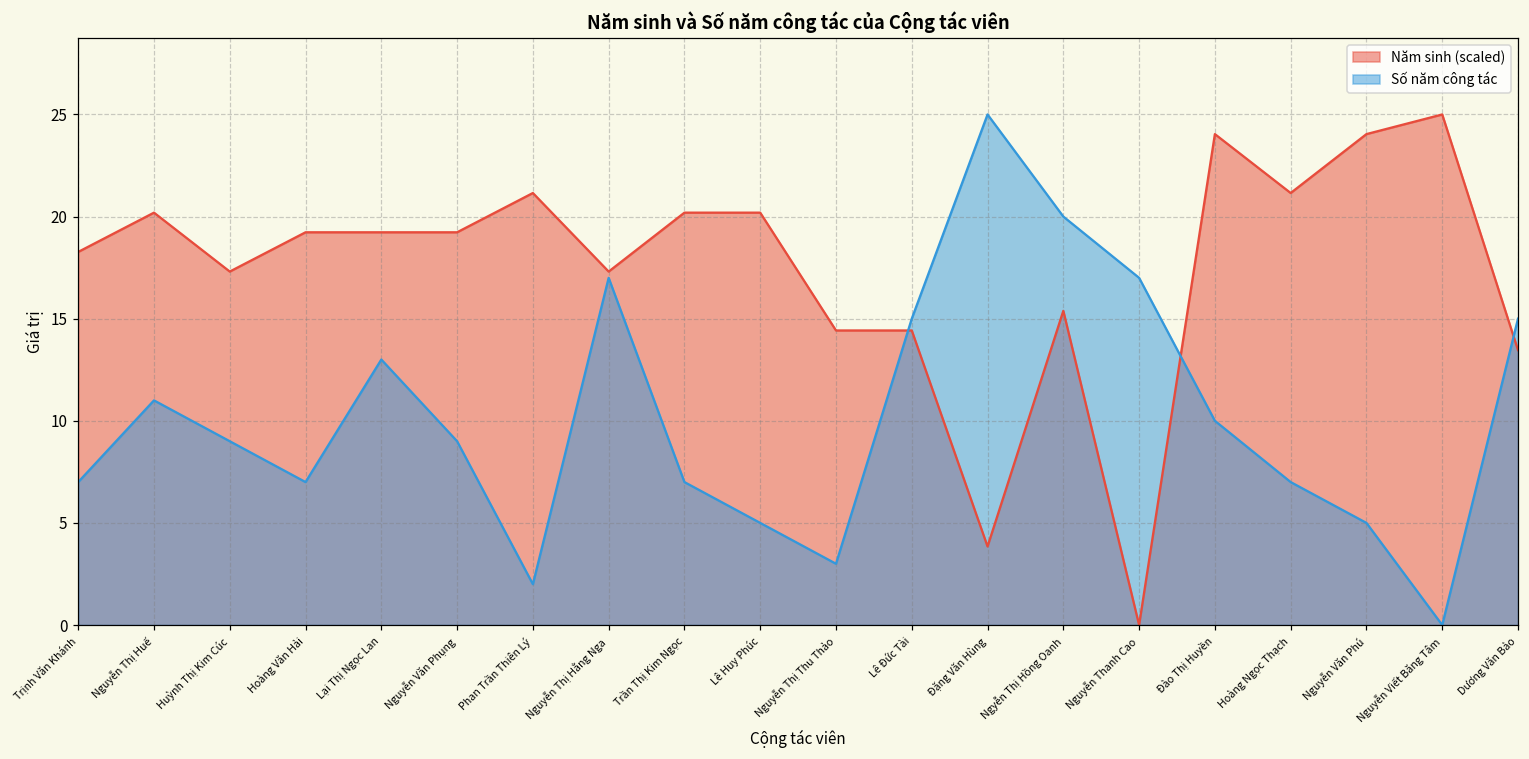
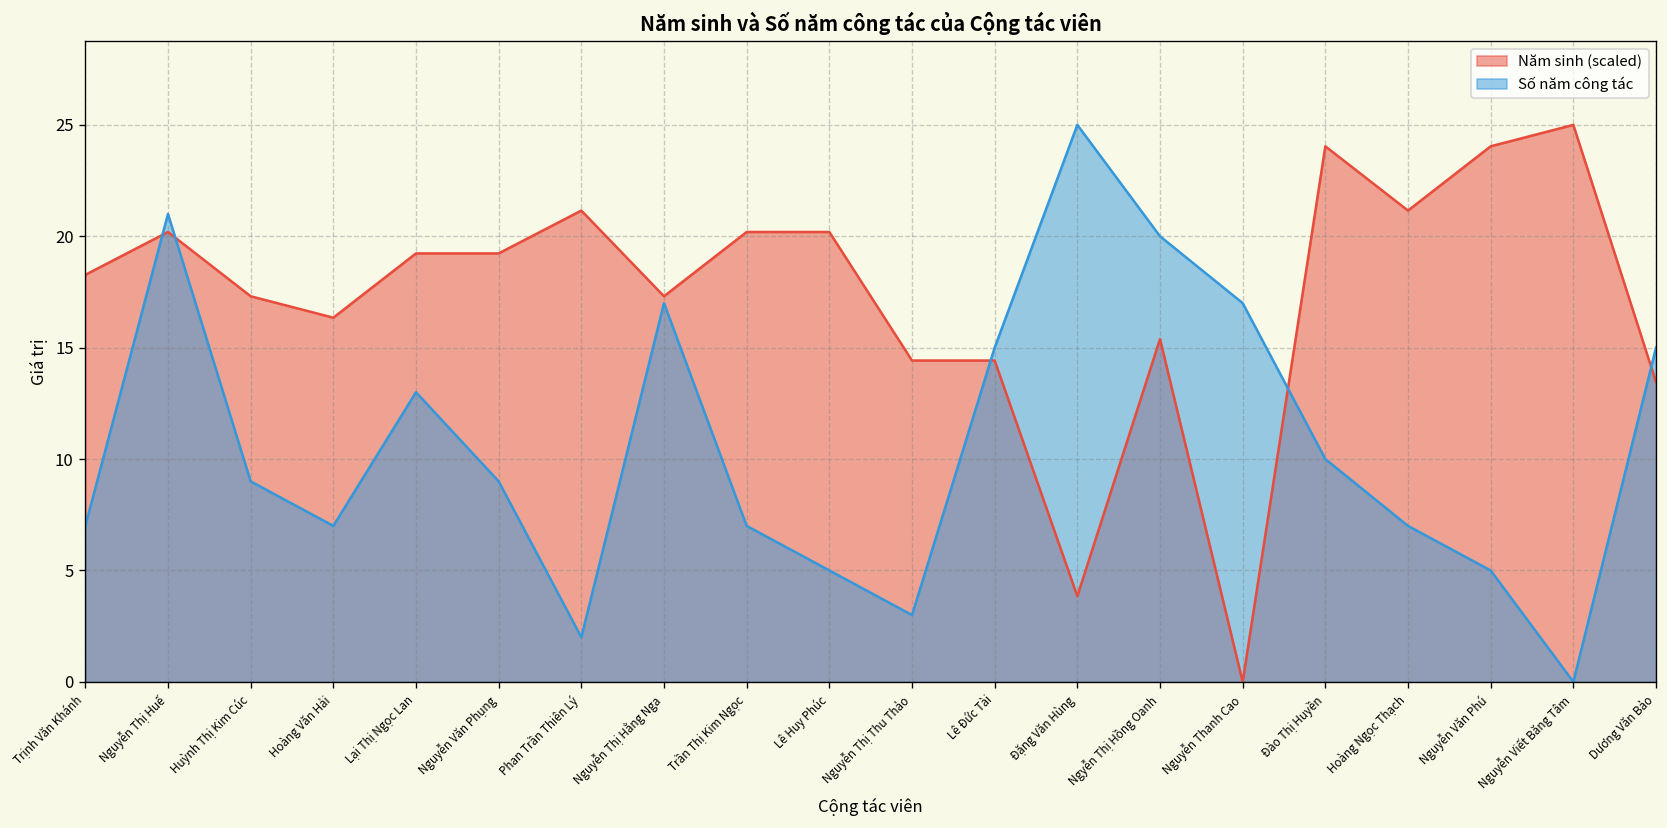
Số năm công tác, Nguyễn Thị Huế: 11 -> 21
Năm sinh (scaled), Hoàng Văn Hải: 19.2 -> 16.3
